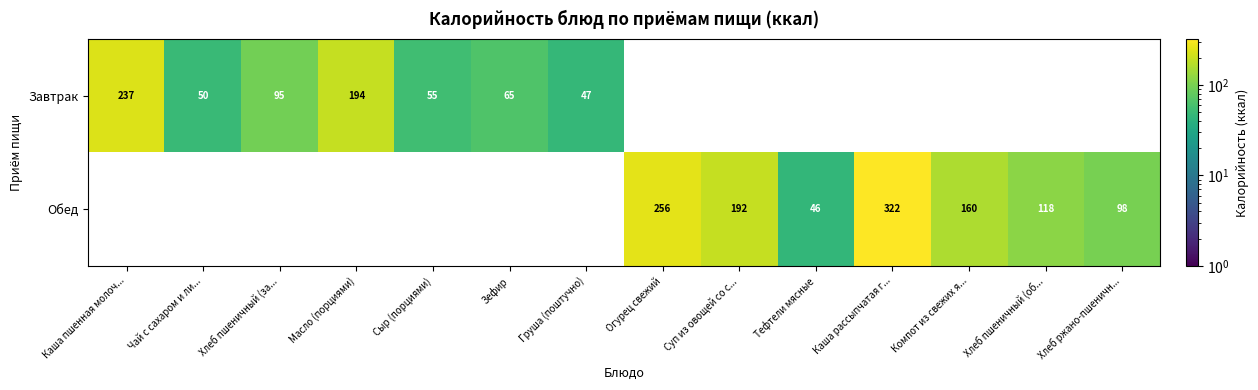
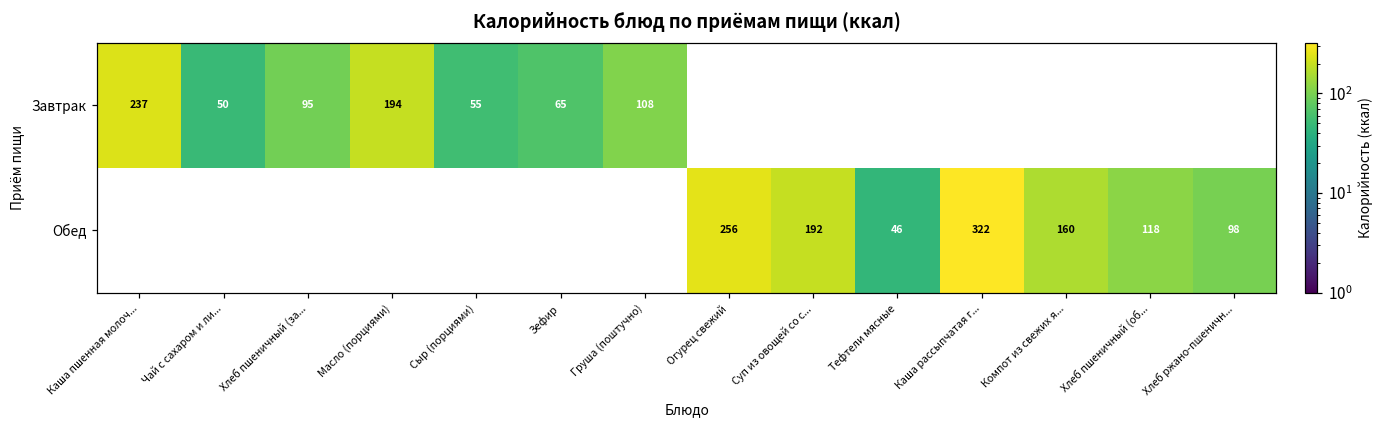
Завтрак, Груша (поштучно): 47 -> 108
